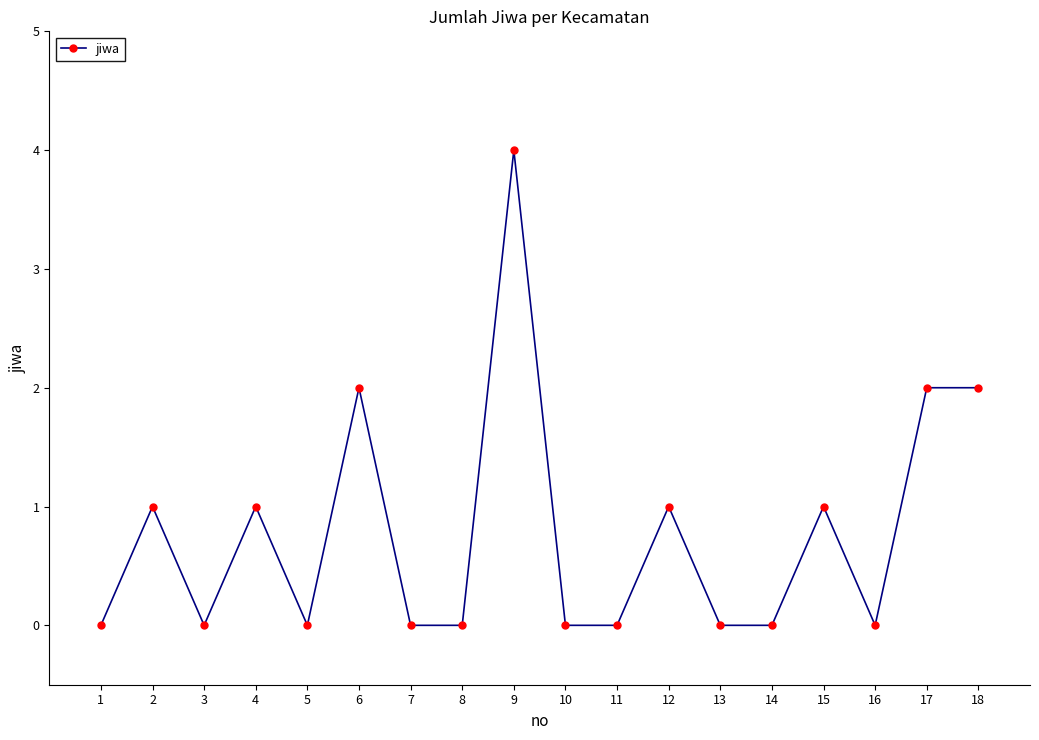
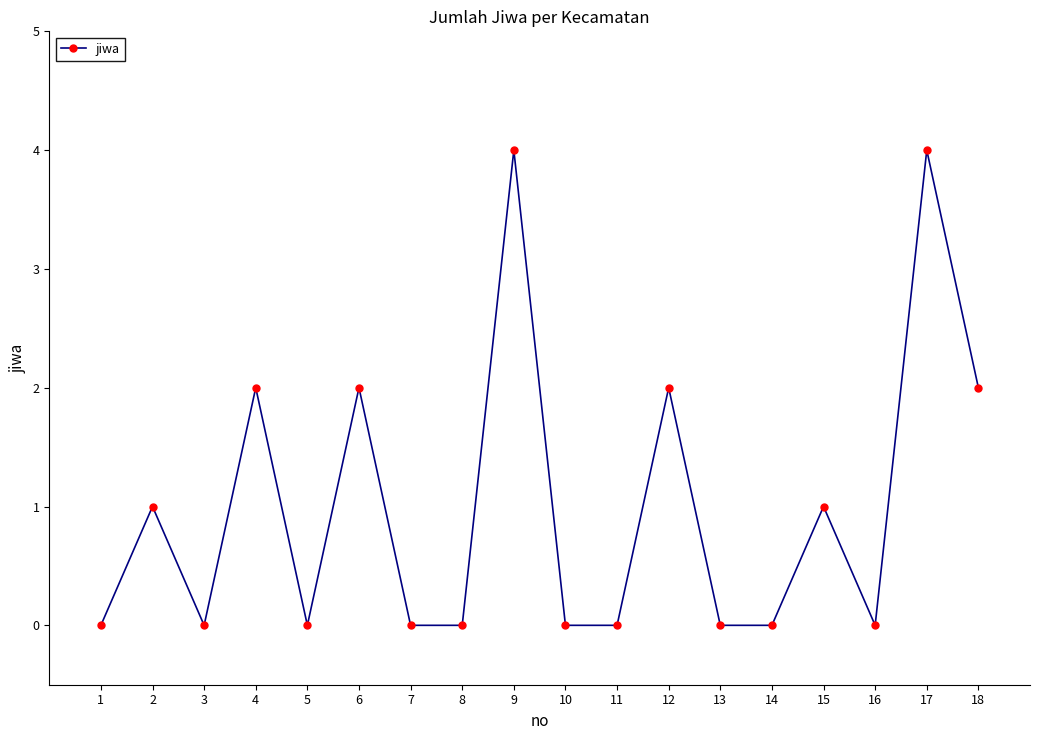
4: 1 -> 2
12: 1 -> 2
17: 2 -> 4
